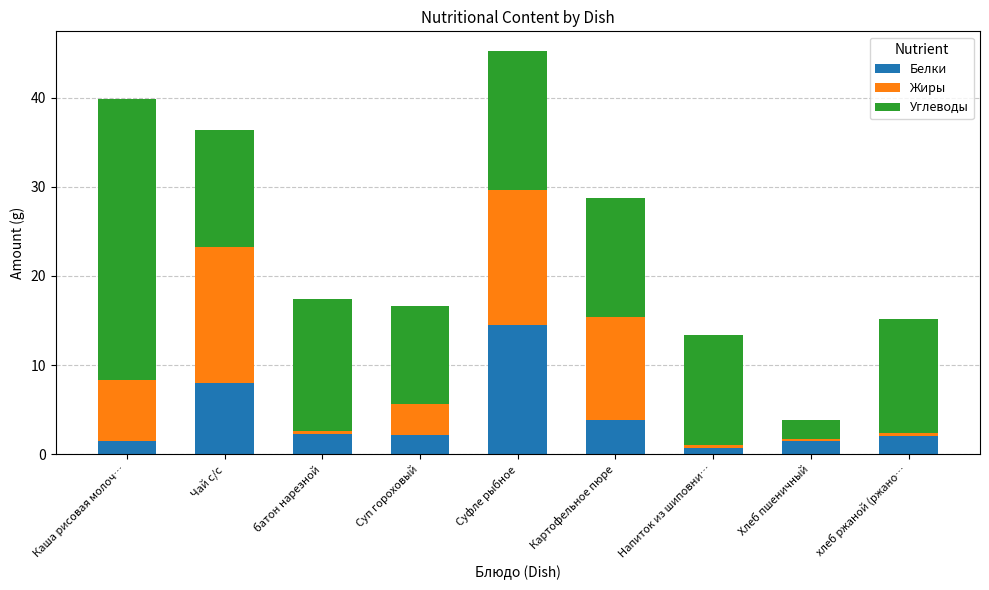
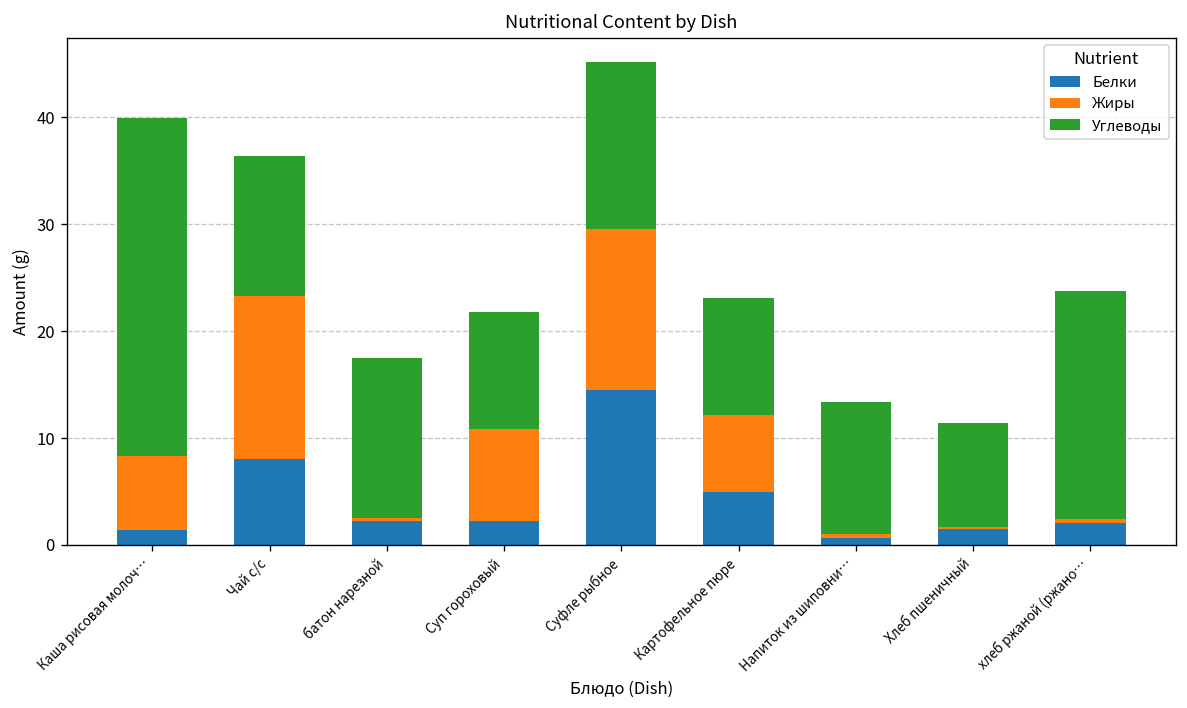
Жиры, Суп гороховый: 3 -> 9
Белки, Картофельное пюре: 4 -> 5
Жиры, Картофельное пюре: 12 -> 7
Углеводы, Картофельное пюре: 13 -> 11
Углеводы, Хлеб пшеничный: 2 -> 10
Углеводы, хлеб ржаной (ржано…: 13 -> 21
